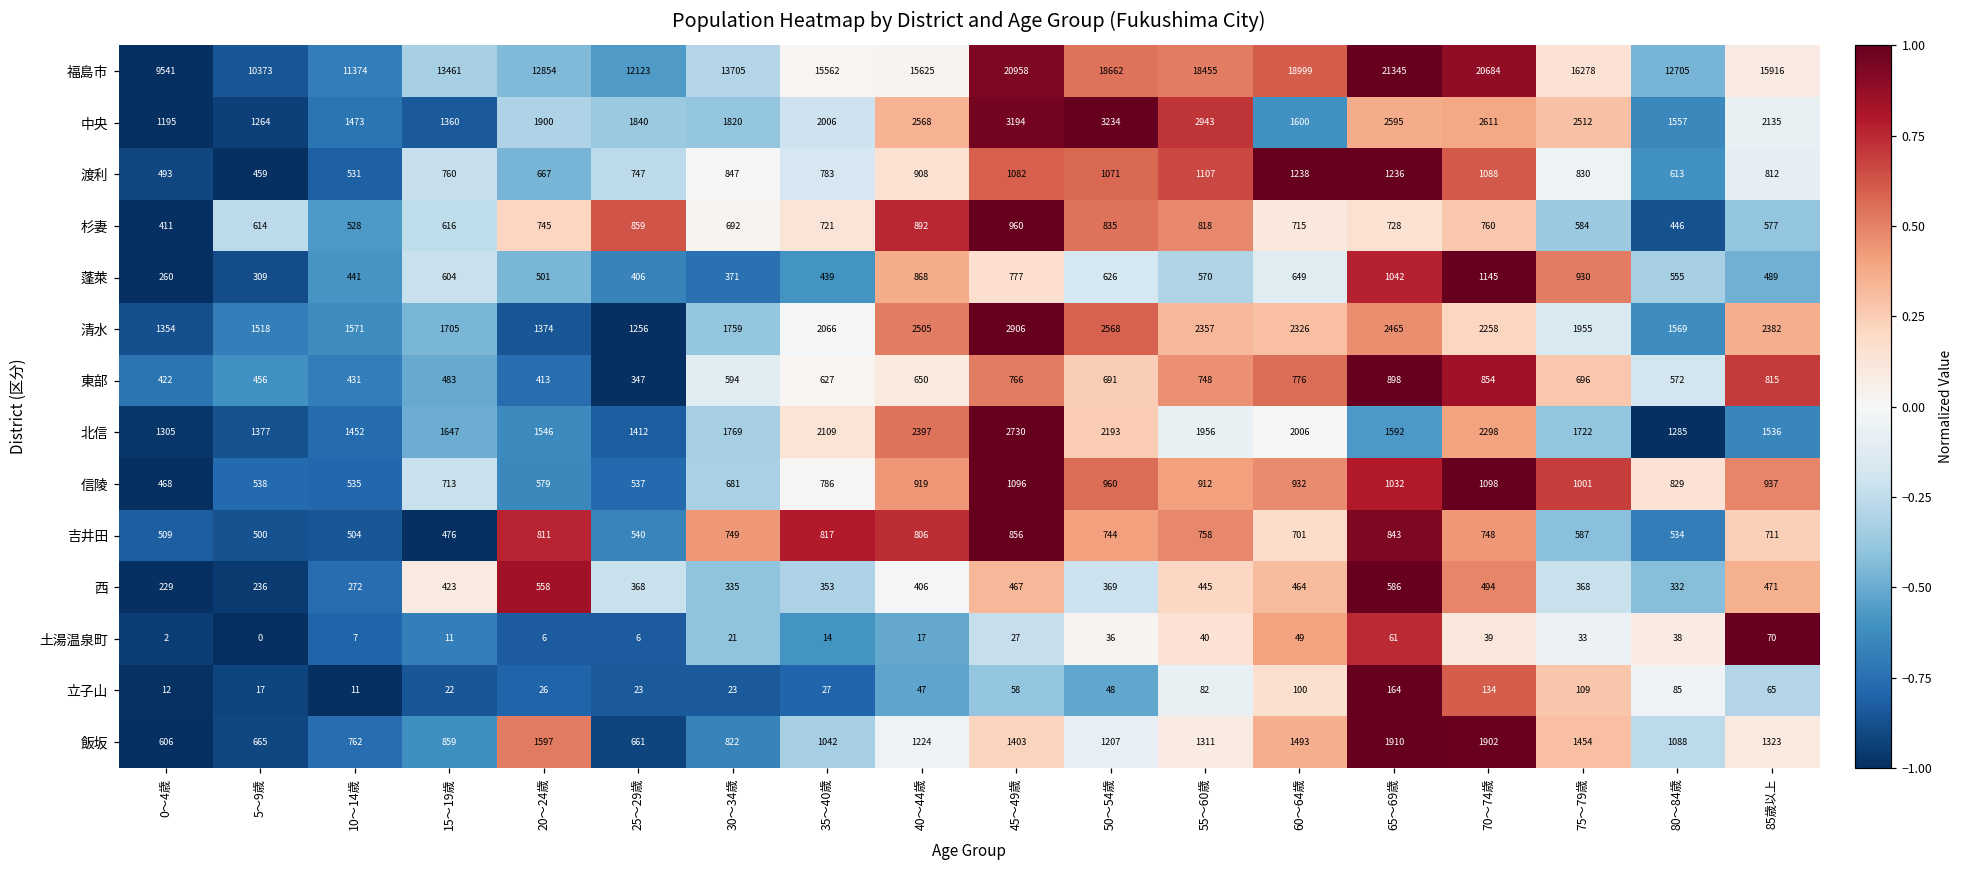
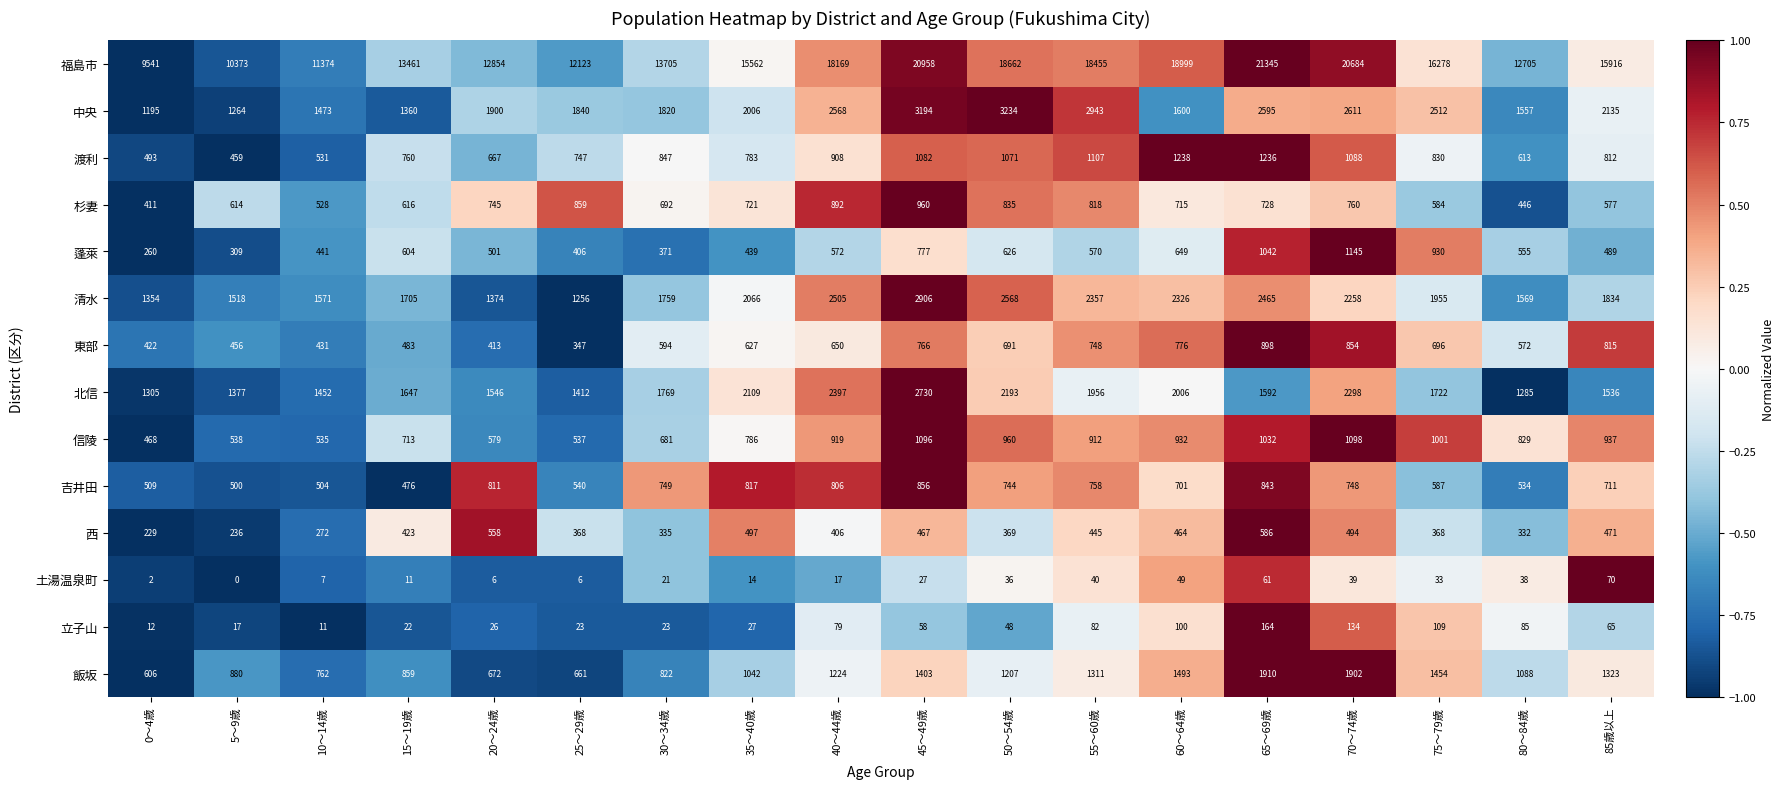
福島市, 40～44歳: 15625 -> 18169
蓬萊, 40～44歳: 868 -> 572
清水, 85歳以上: 2382 -> 1834
西, 35～40歳: 353 -> 497
立子山, 40～44歳: 47 -> 79
飯坂, 5～9歳: 665 -> 880
飯坂, 20～24歳: 1597 -> 672
